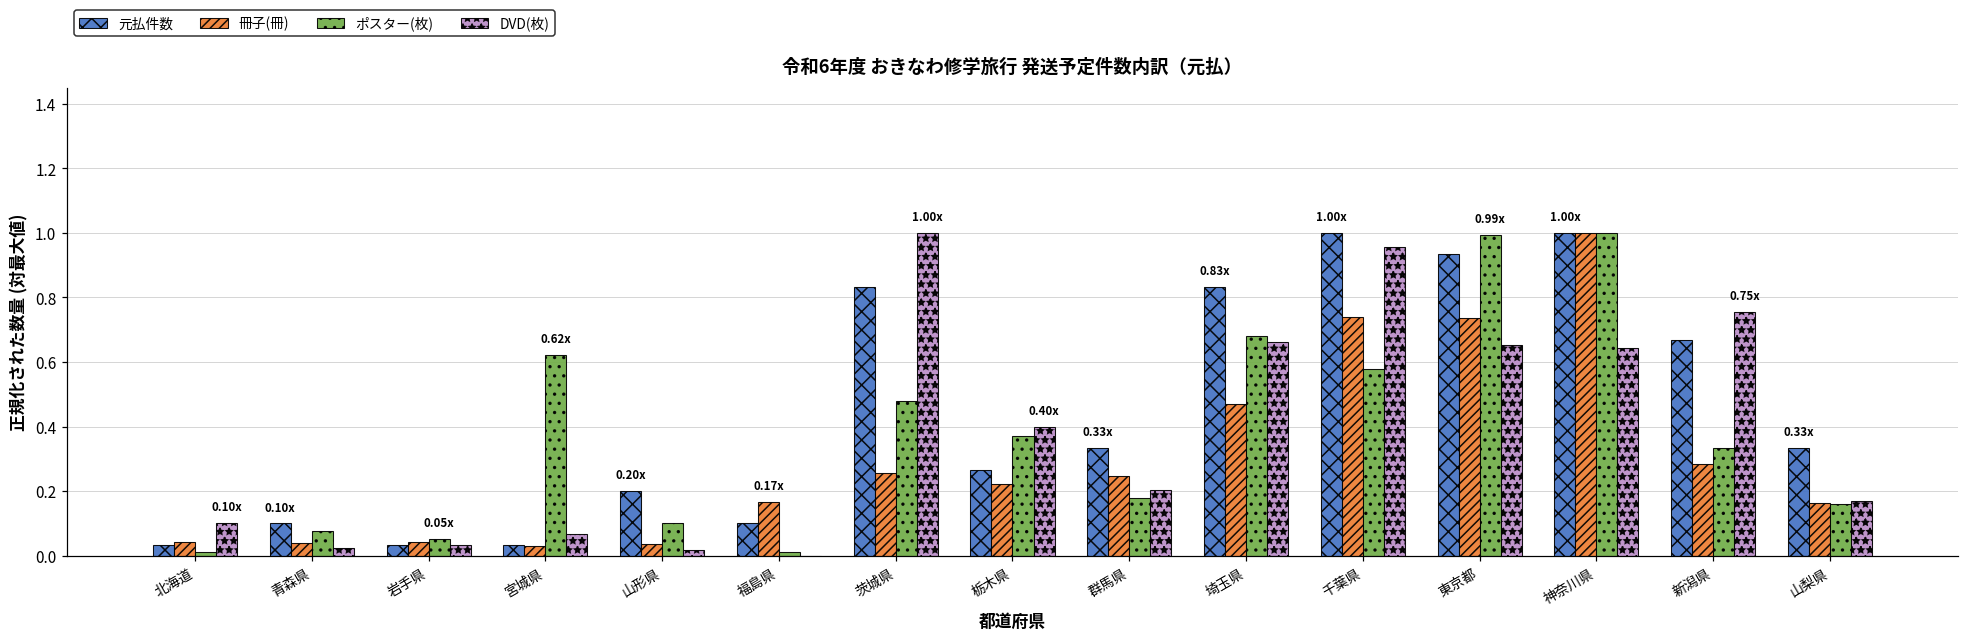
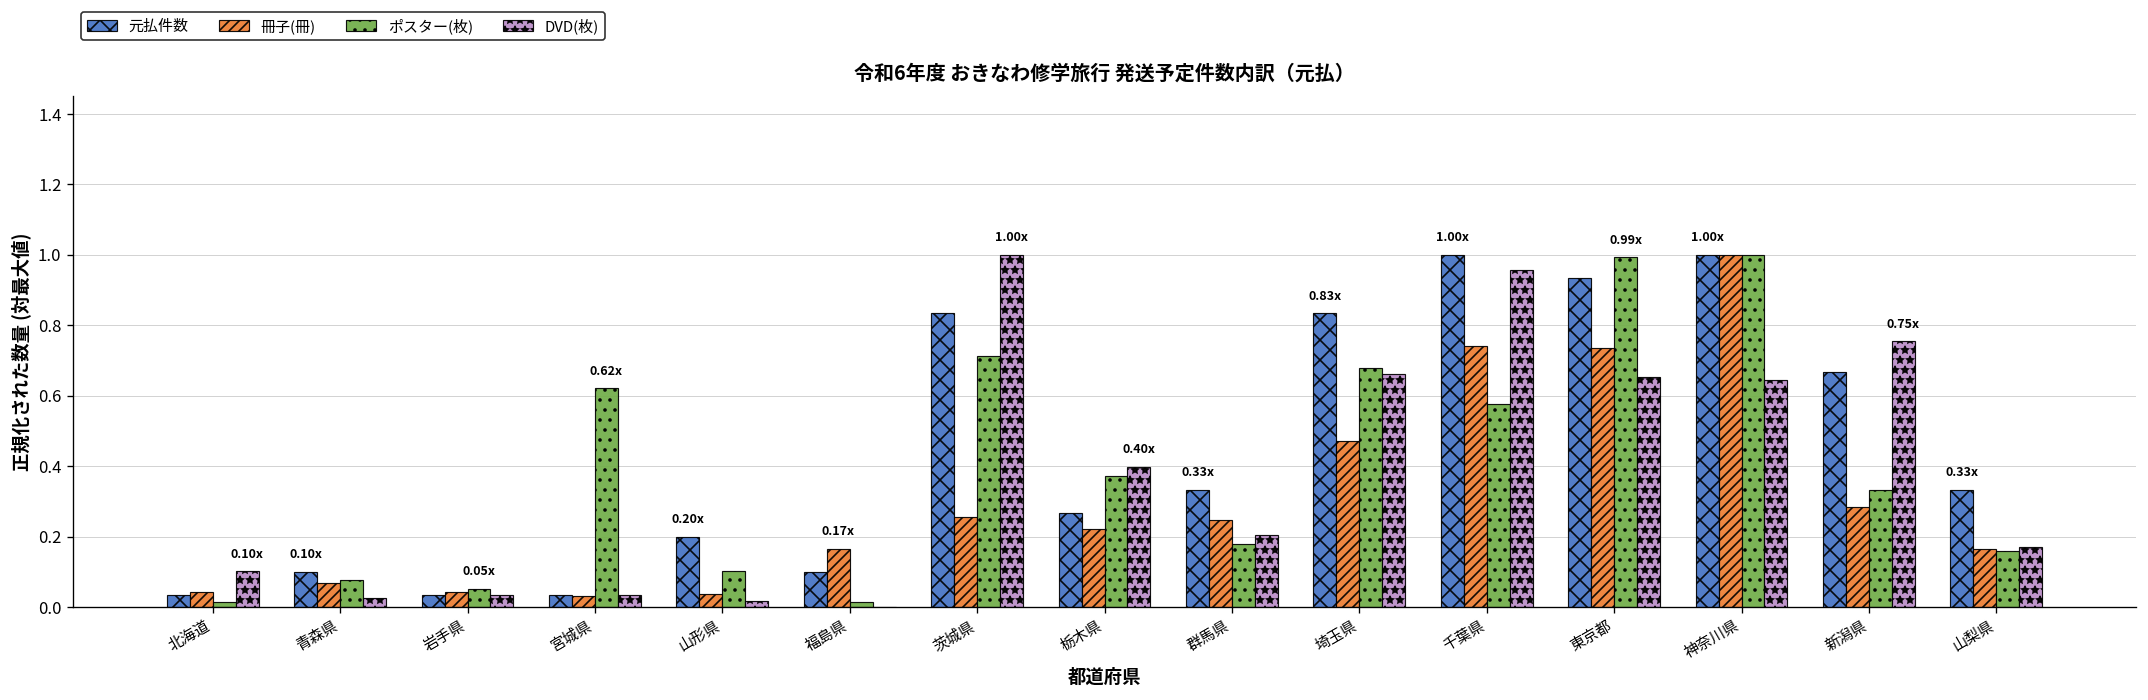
冊子(冊), 青森県: 0.04 -> 0.07
DVD(枚), 宮城県: 0.07 -> 0.03
ポスター(枚), 茨城県: 0.48 -> 0.71
